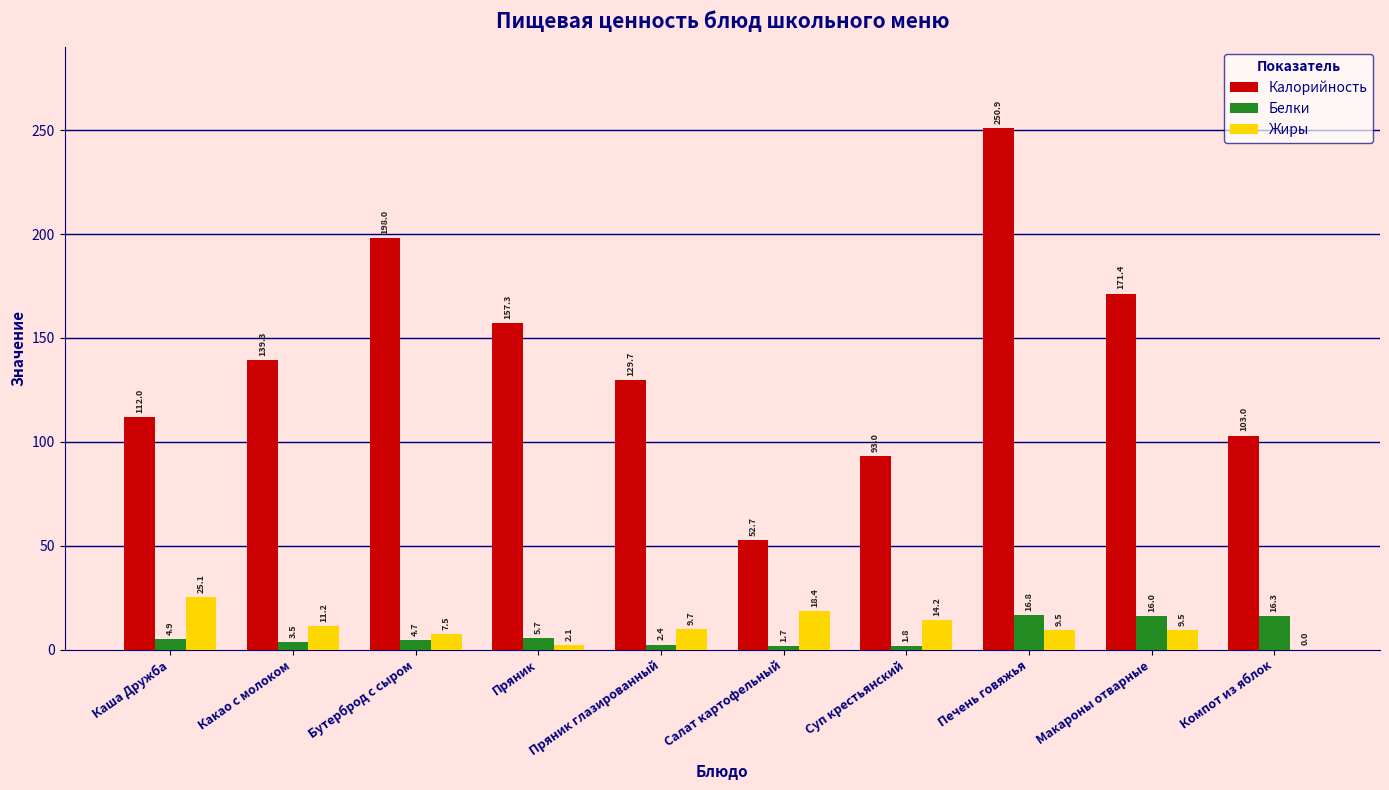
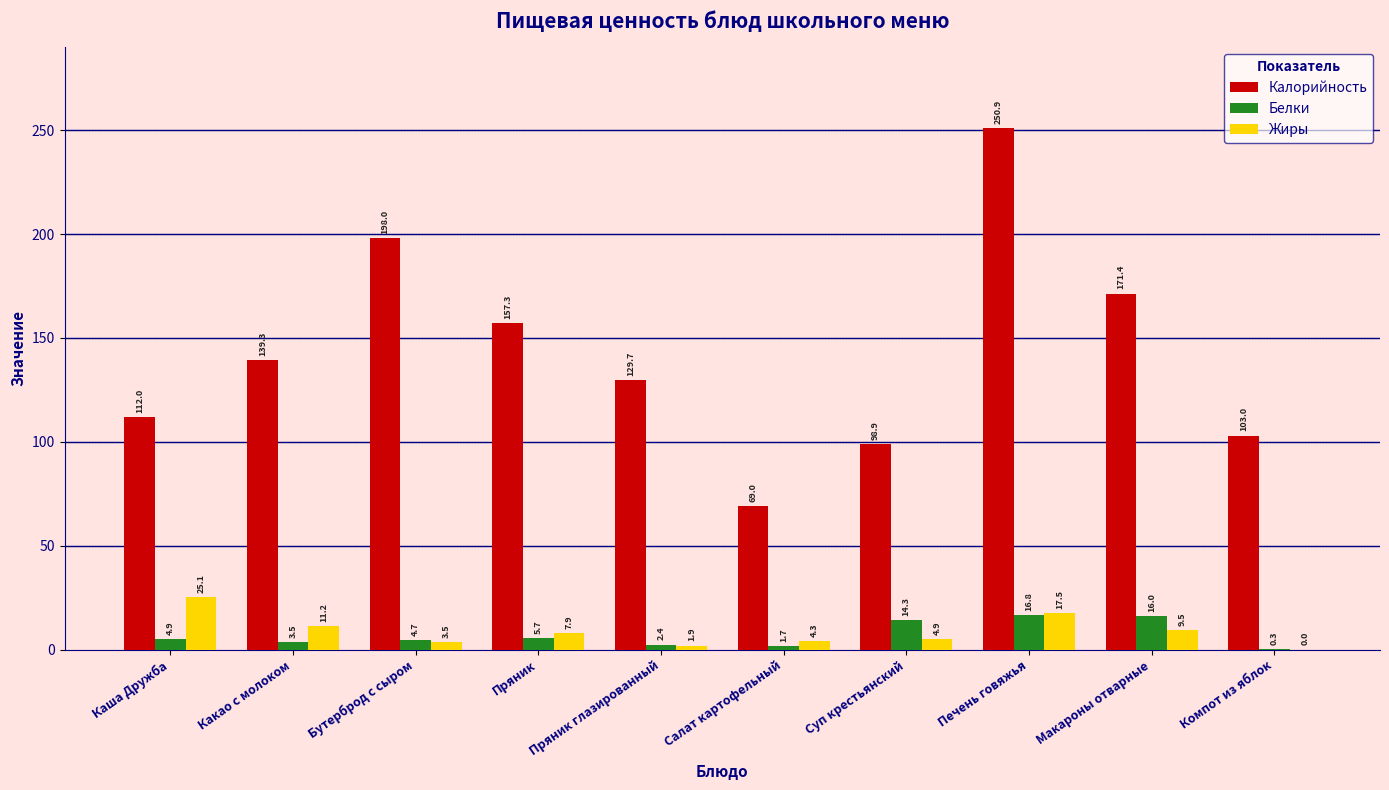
Жиры, Бутерброд с сыром: 7.5 -> 3.5
Жиры, Пряник: 2.1 -> 7.9
Жиры, Пряник глазированный: 9.7 -> 1.9
Калорийность, Салат картофельный: 52.7 -> 69.0
Жиры, Салат картофельный: 18.4 -> 4.3
Калорийность, Суп крестьянский: 93.0 -> 98.9
Белки, Суп крестьянский: 1.8 -> 14.3
Жиры, Суп крестьянский: 14.2 -> 4.9
Жиры, Печень говяжья: 9.5 -> 17.5
Белки, Компот из яблок: 16.3 -> 0.3
